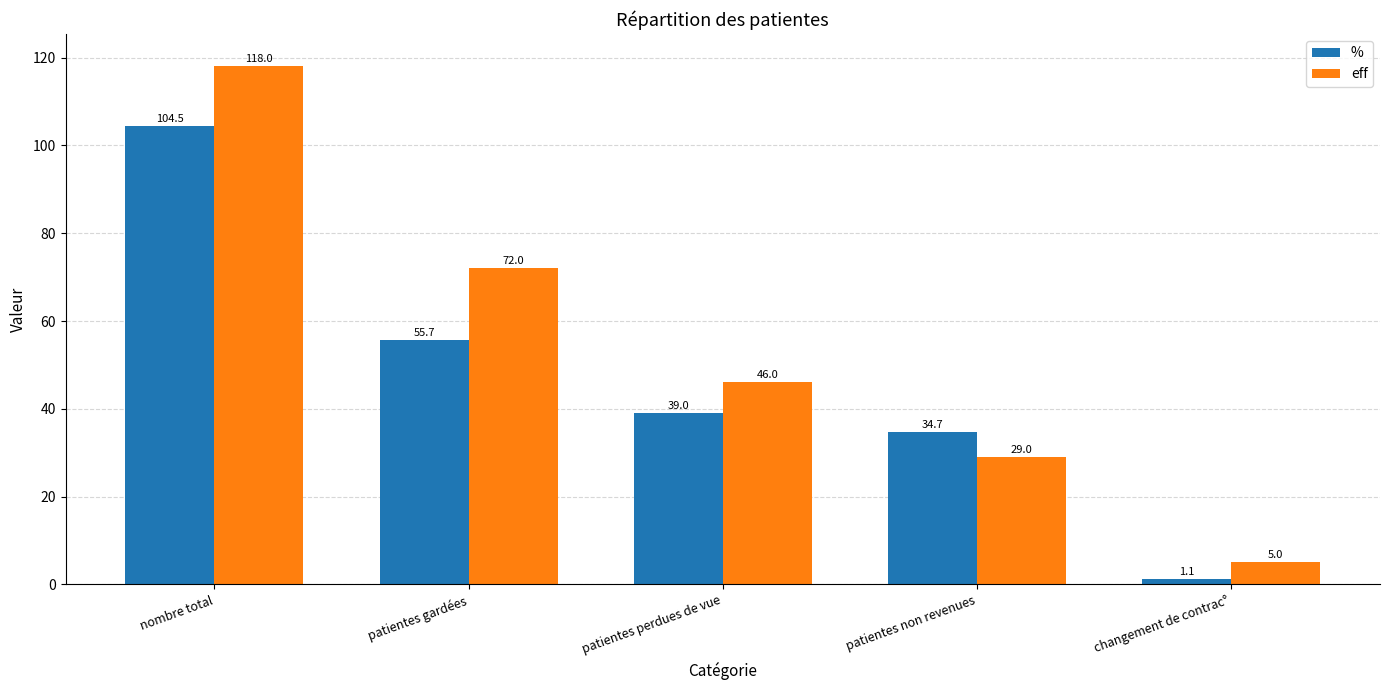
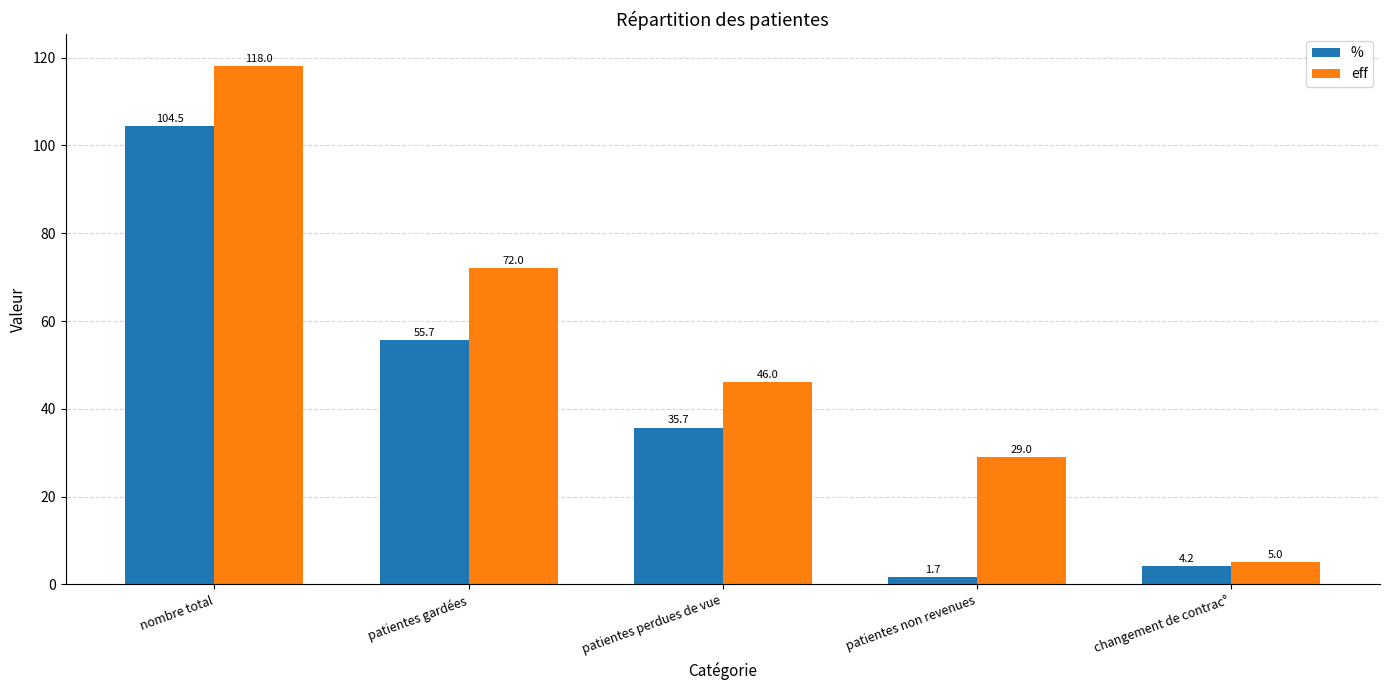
%, patientes perdues de vue: 39.0 -> 35.7
%, patientes non revenues: 34.7 -> 1.7
%, changement de contrac°: 1.1 -> 4.2
